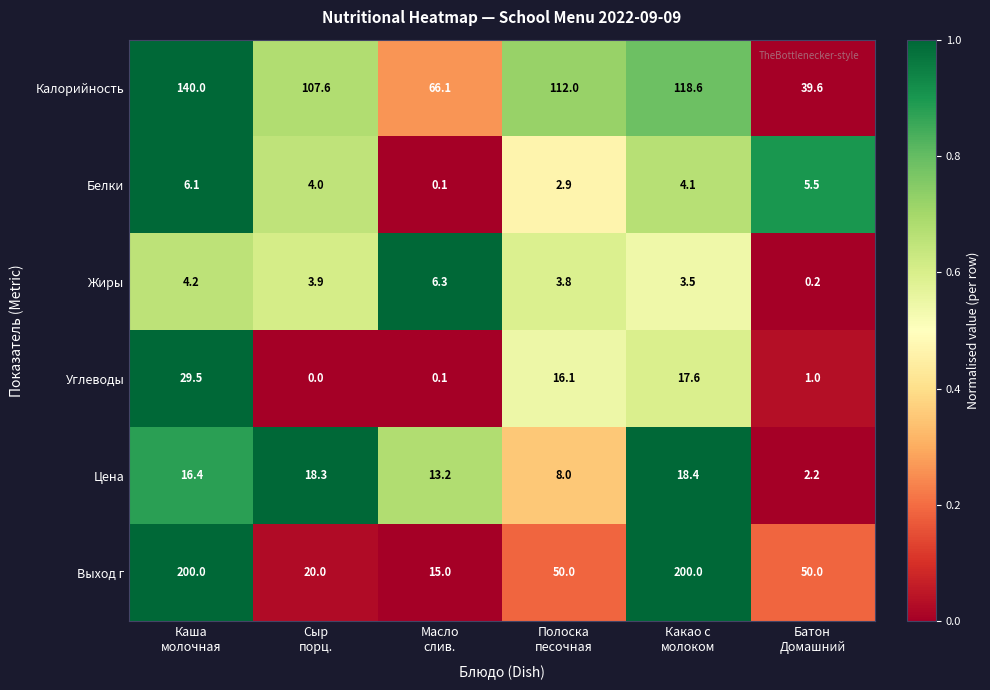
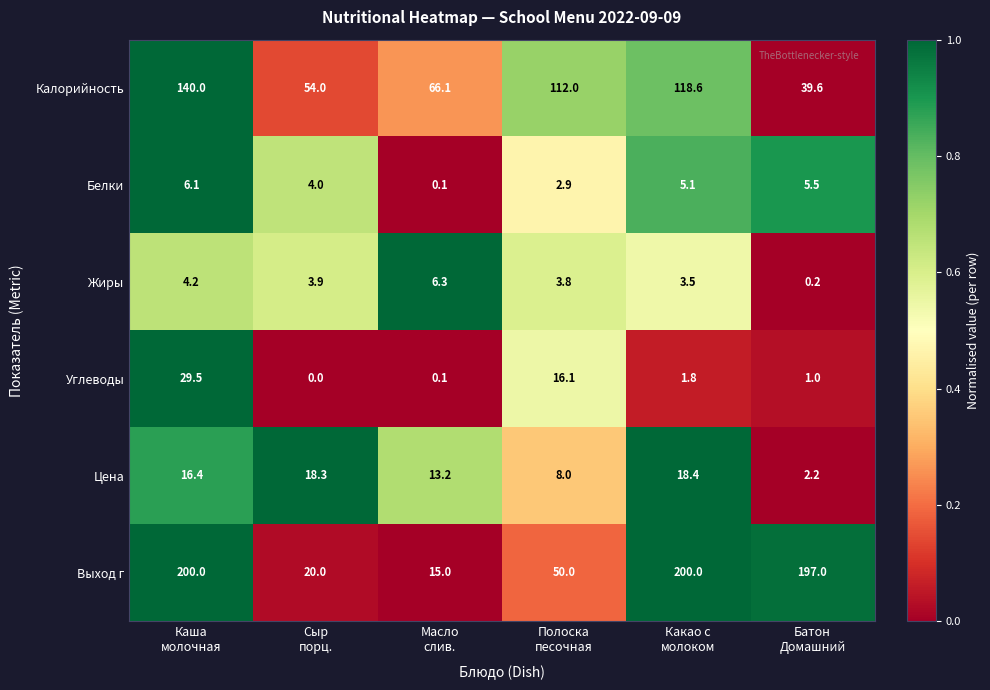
Калорийность, Сыр порц.: 107.6 -> 54.0
Белки, Какао с молоком: 4.1 -> 5.1
Углеводы, Какао с молоком: 17.6 -> 1.8
Выход г, Батон Домашний: 50.0 -> 197.0
